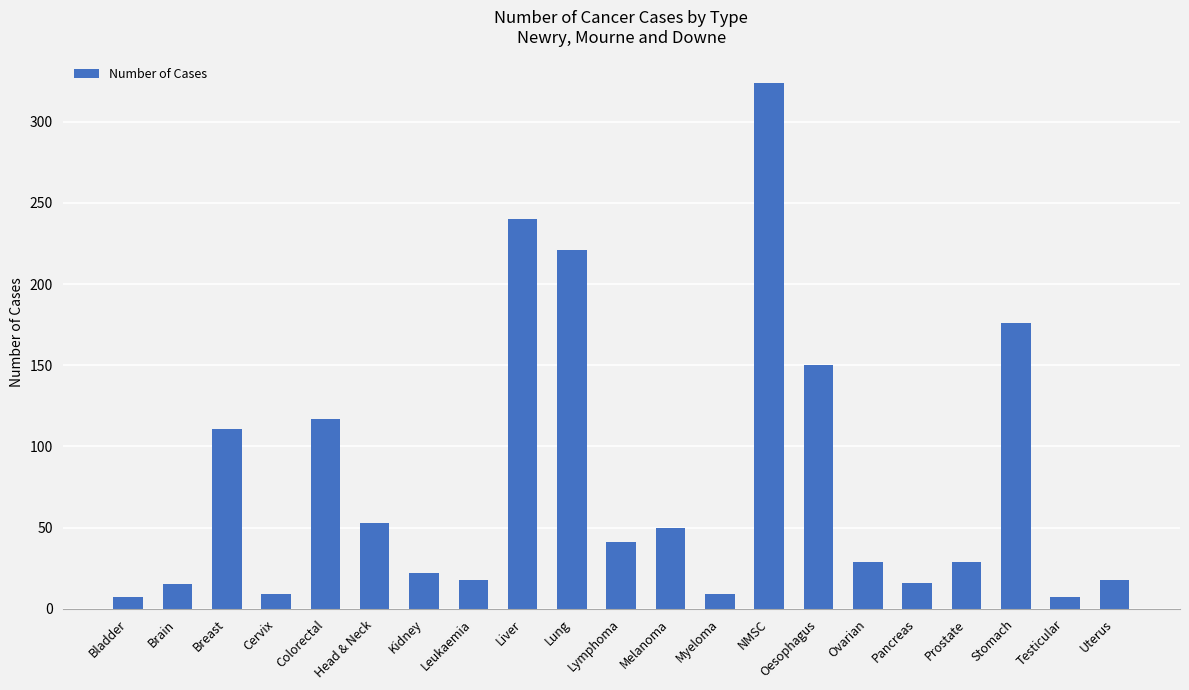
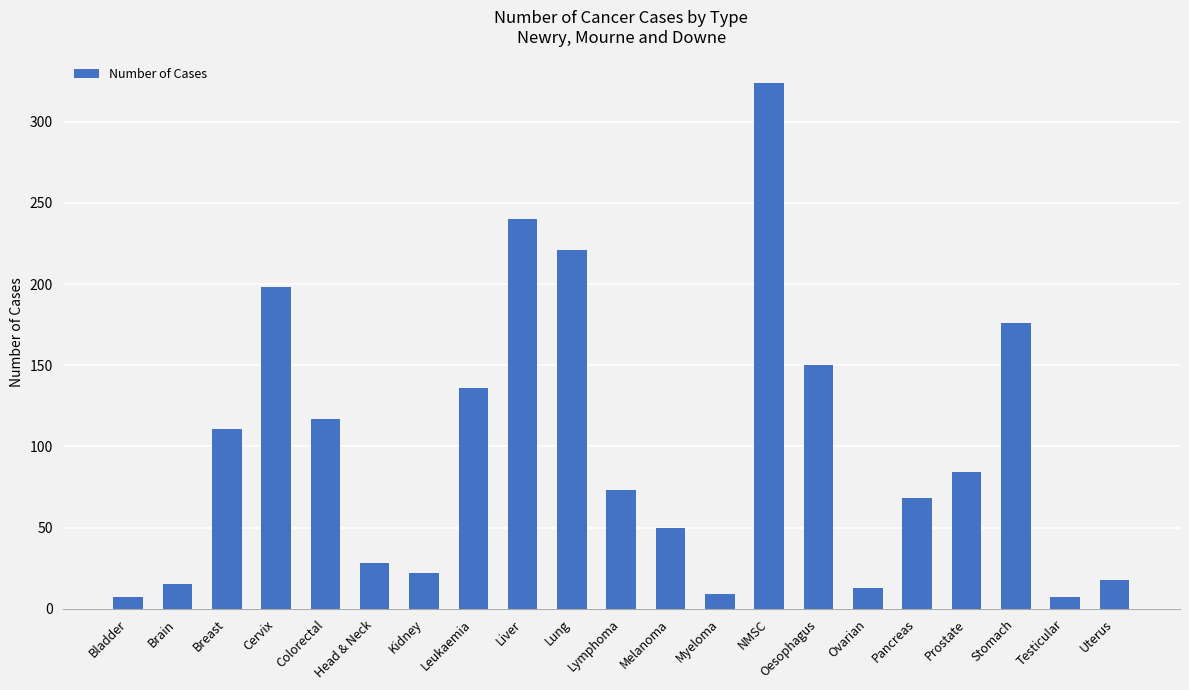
Cervix: 9 -> 198
Head & Neck: 53 -> 28
Leukaemia: 18 -> 136
Lymphoma: 41 -> 73
Ovarian: 29 -> 13
Pancreas: 16 -> 68
Prostate: 29 -> 84
